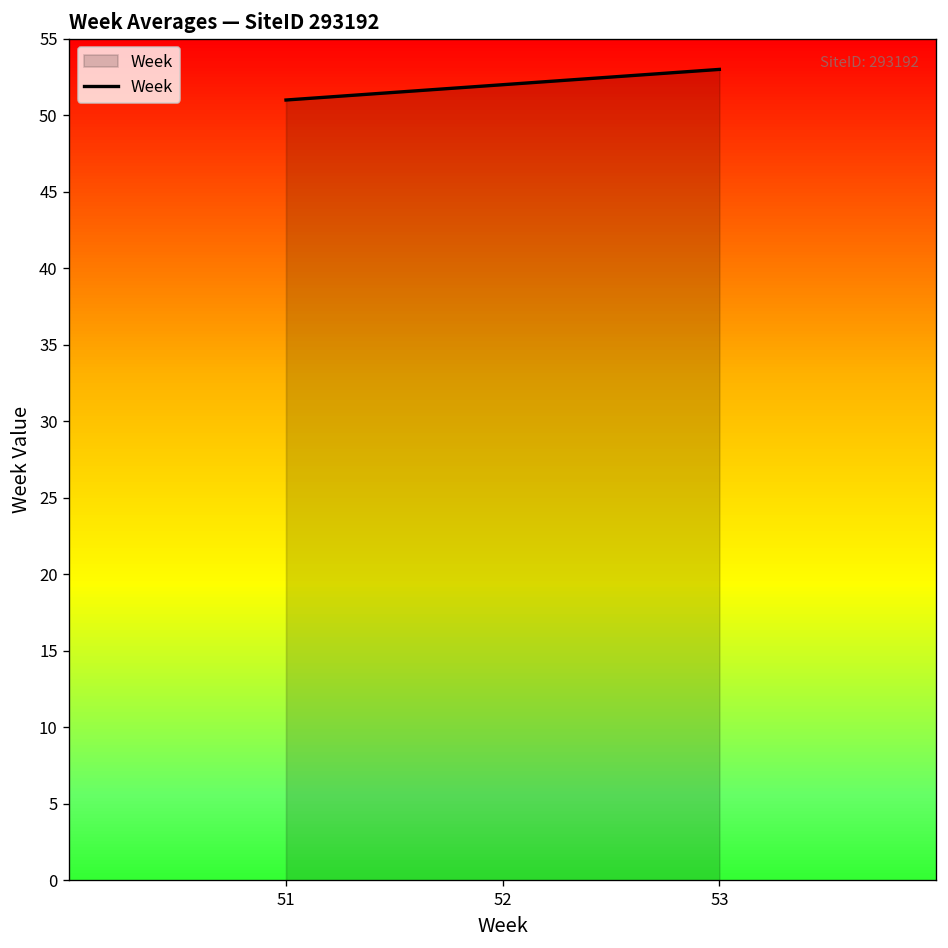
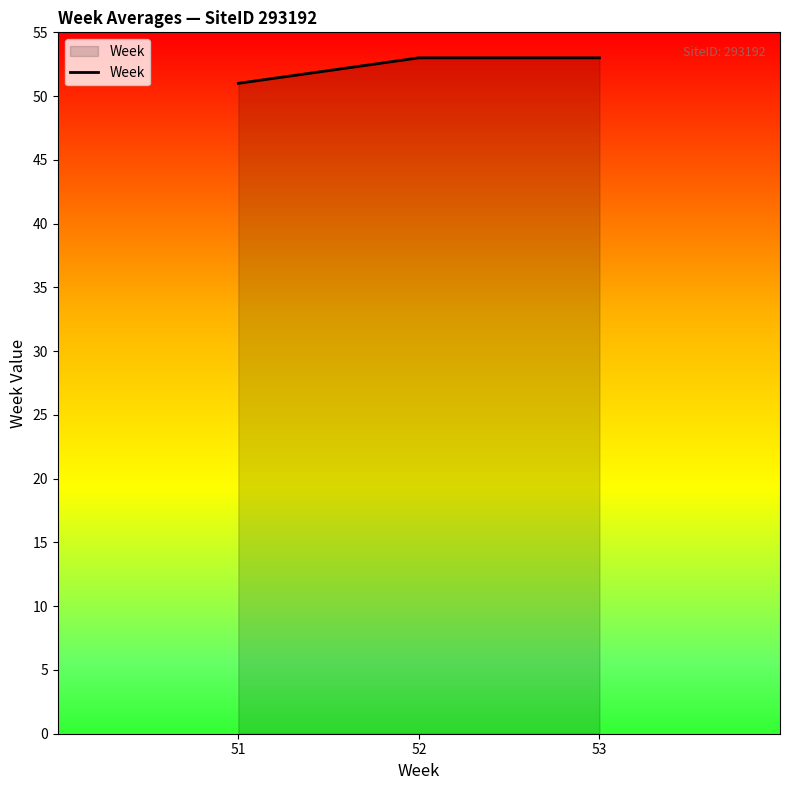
52: 52 -> 53
